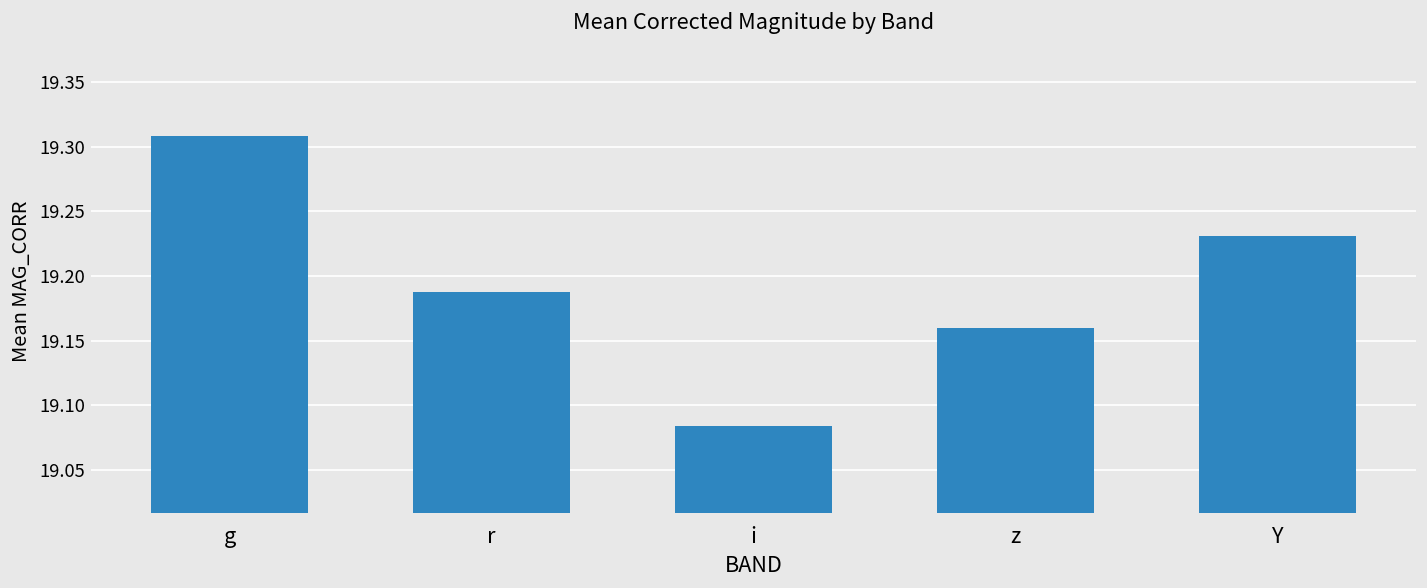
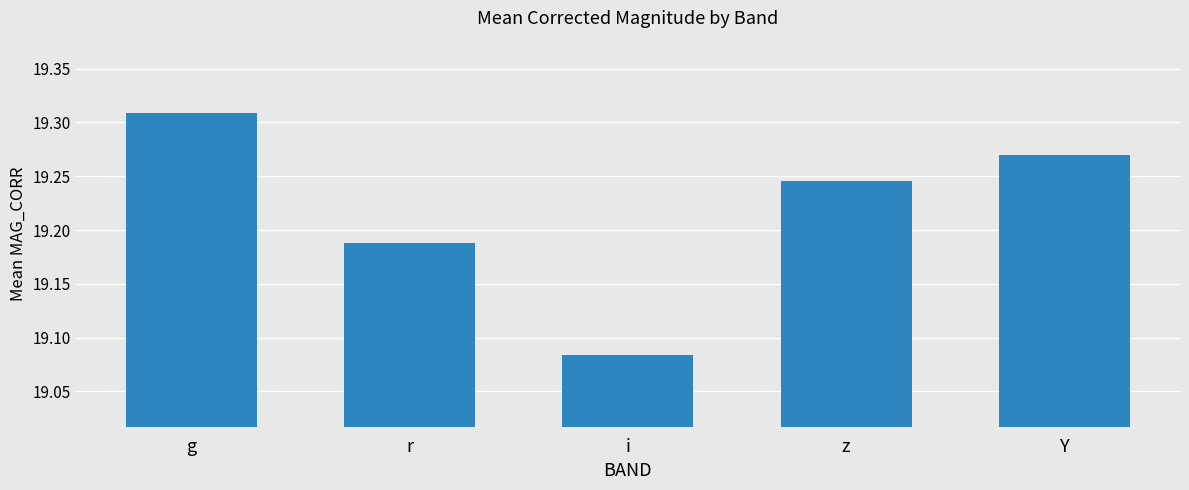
z: 19.159 -> 19.246
Y: 19.231 -> 19.269
